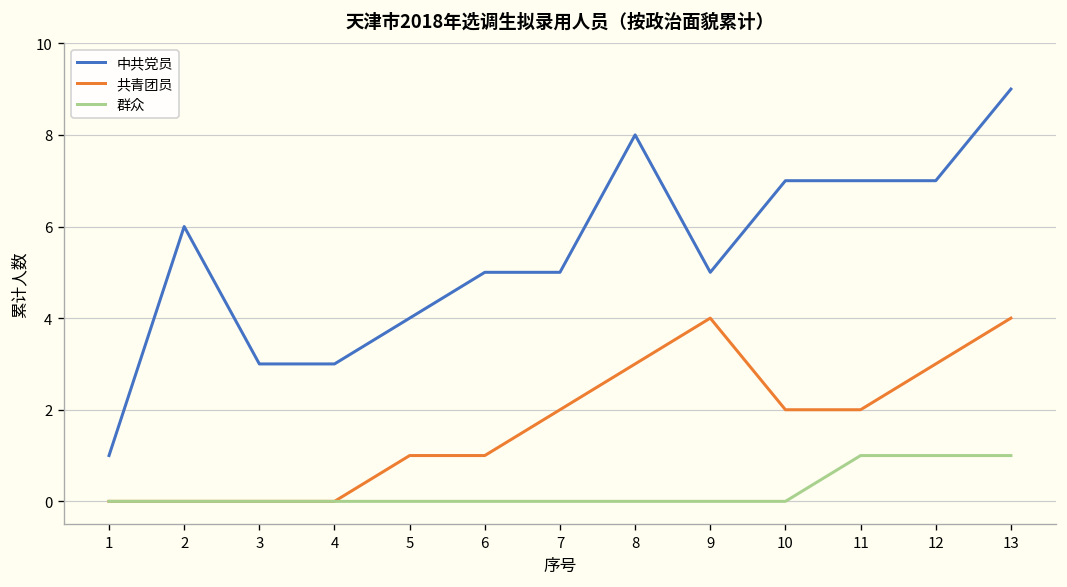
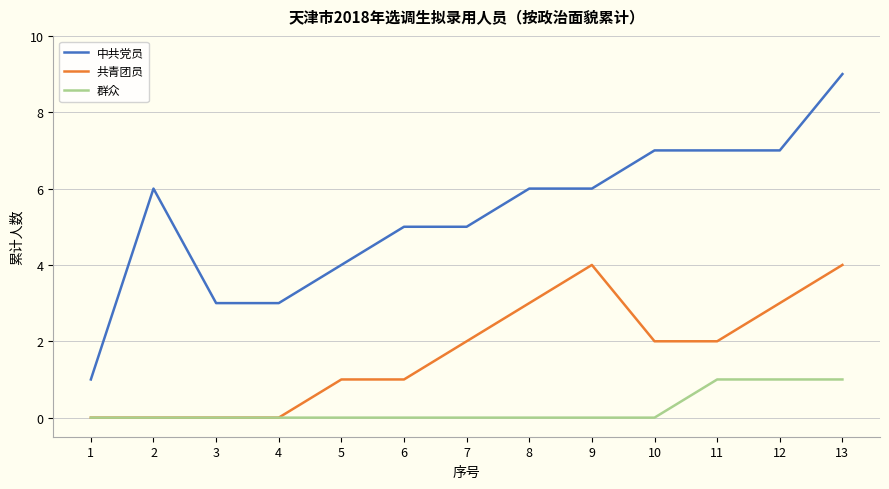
中共党员, 8: 8 -> 6
中共党员, 9: 5 -> 6
